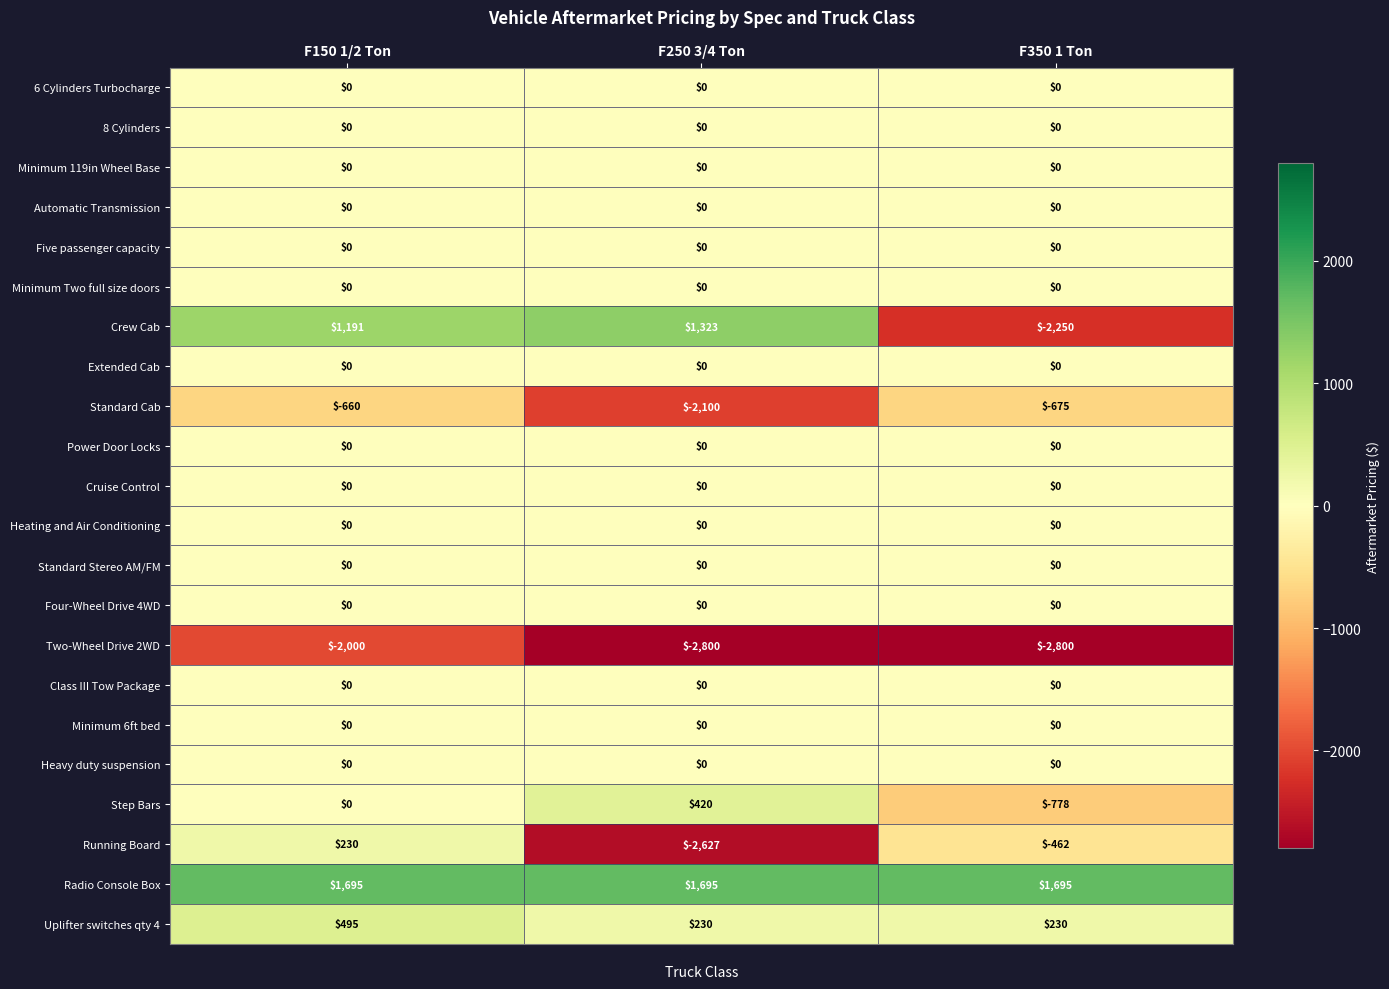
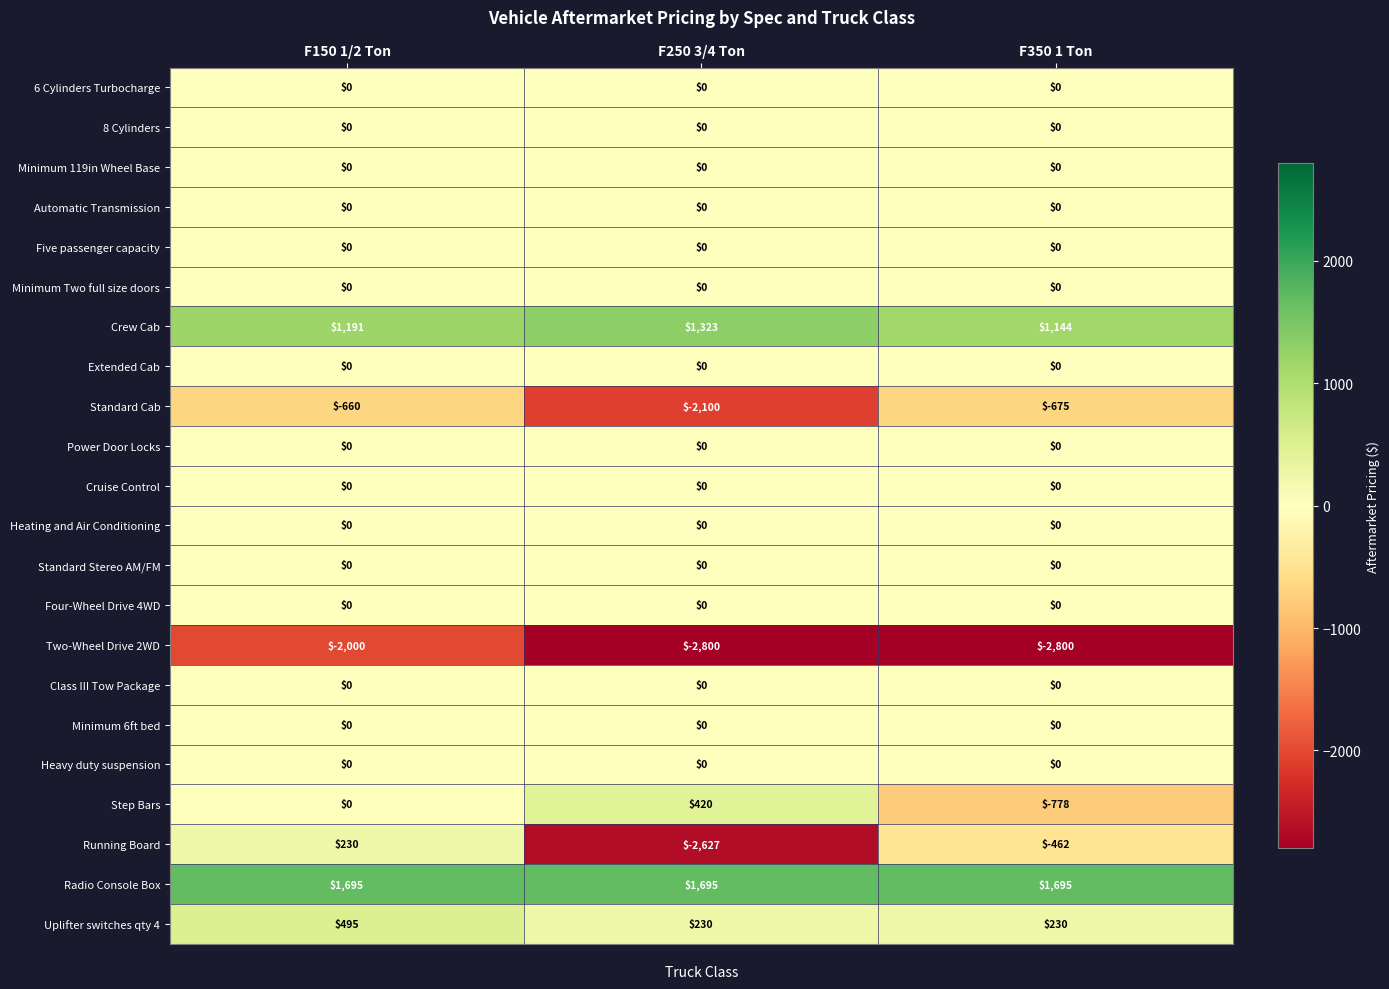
Crew Cab, F350 1 Ton: $-2,250 -> $1,144
